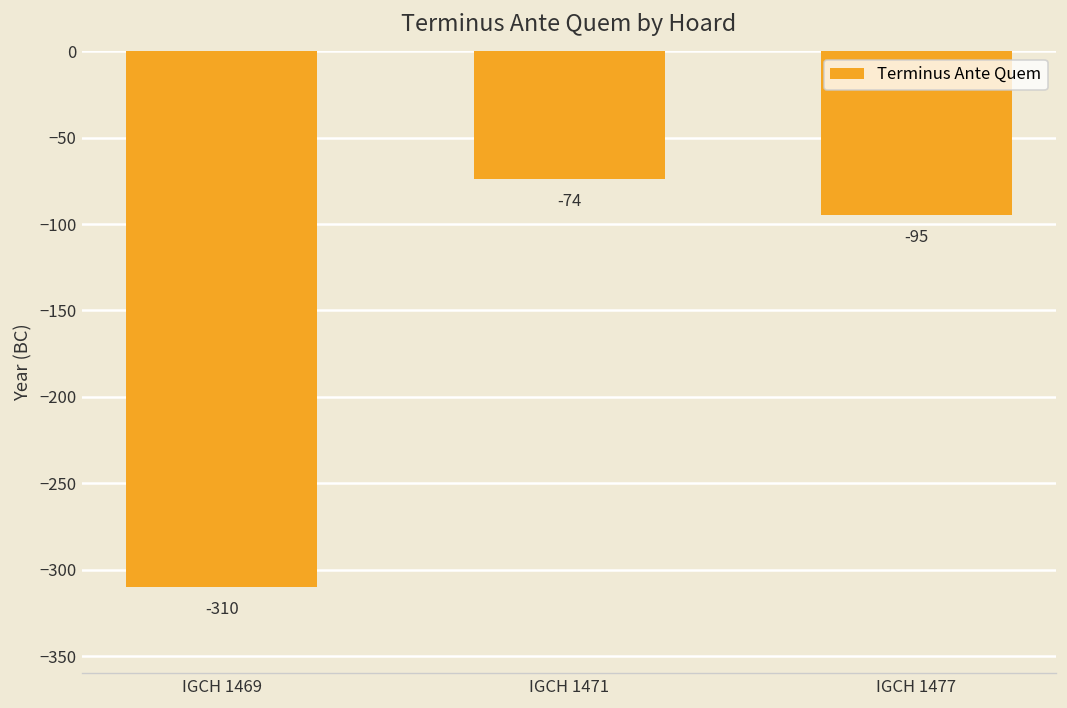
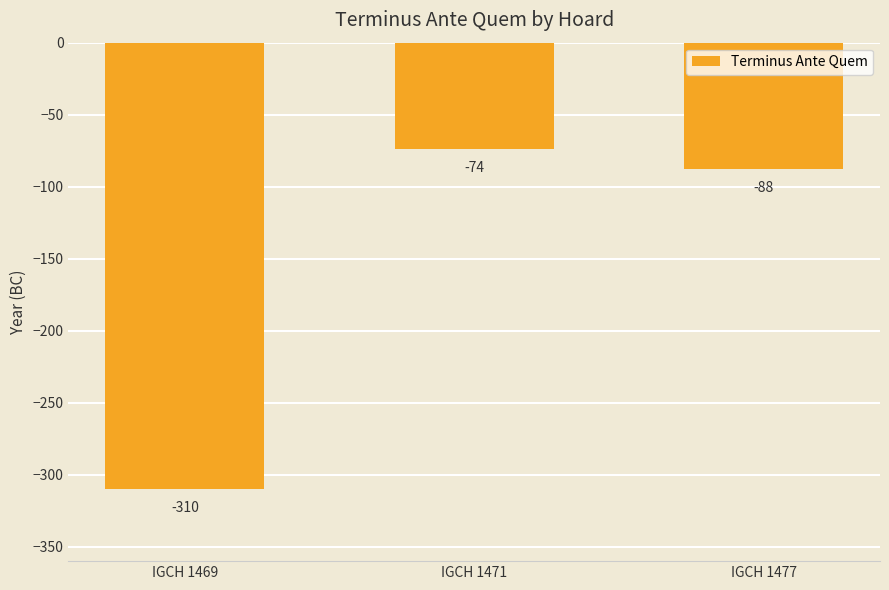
IGCH 1477: -95 -> -88
